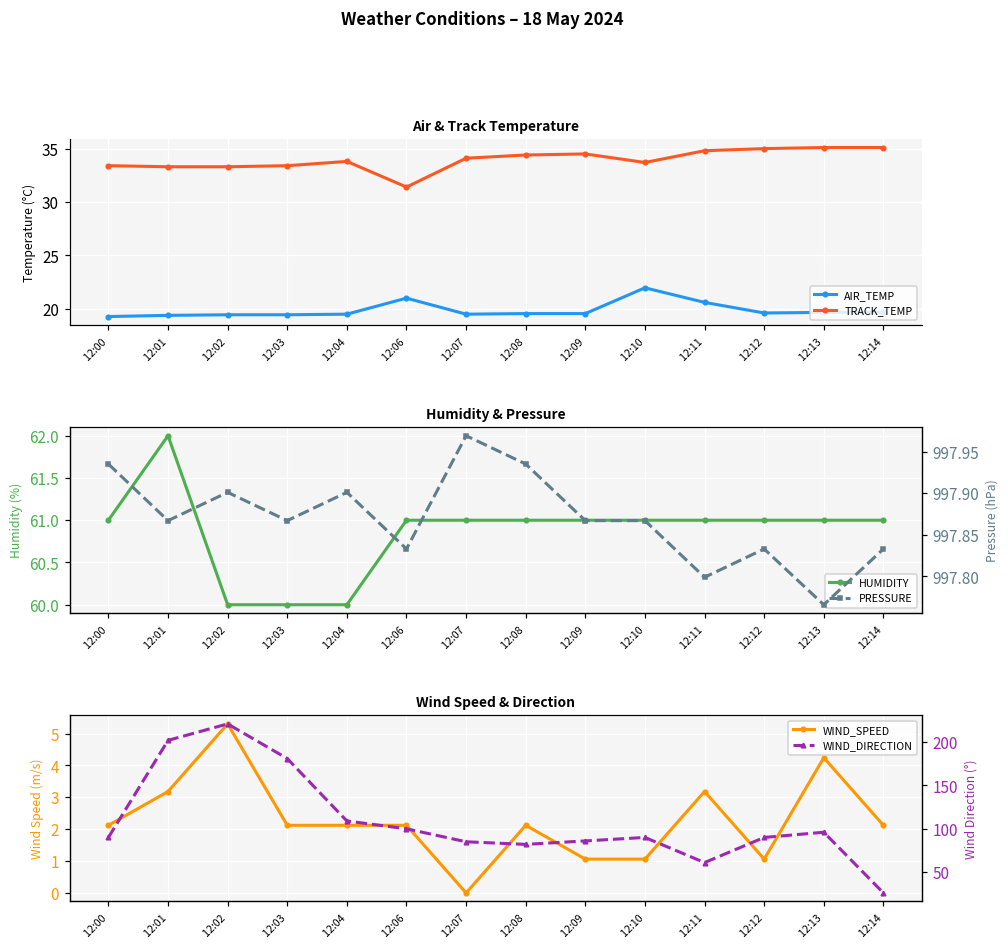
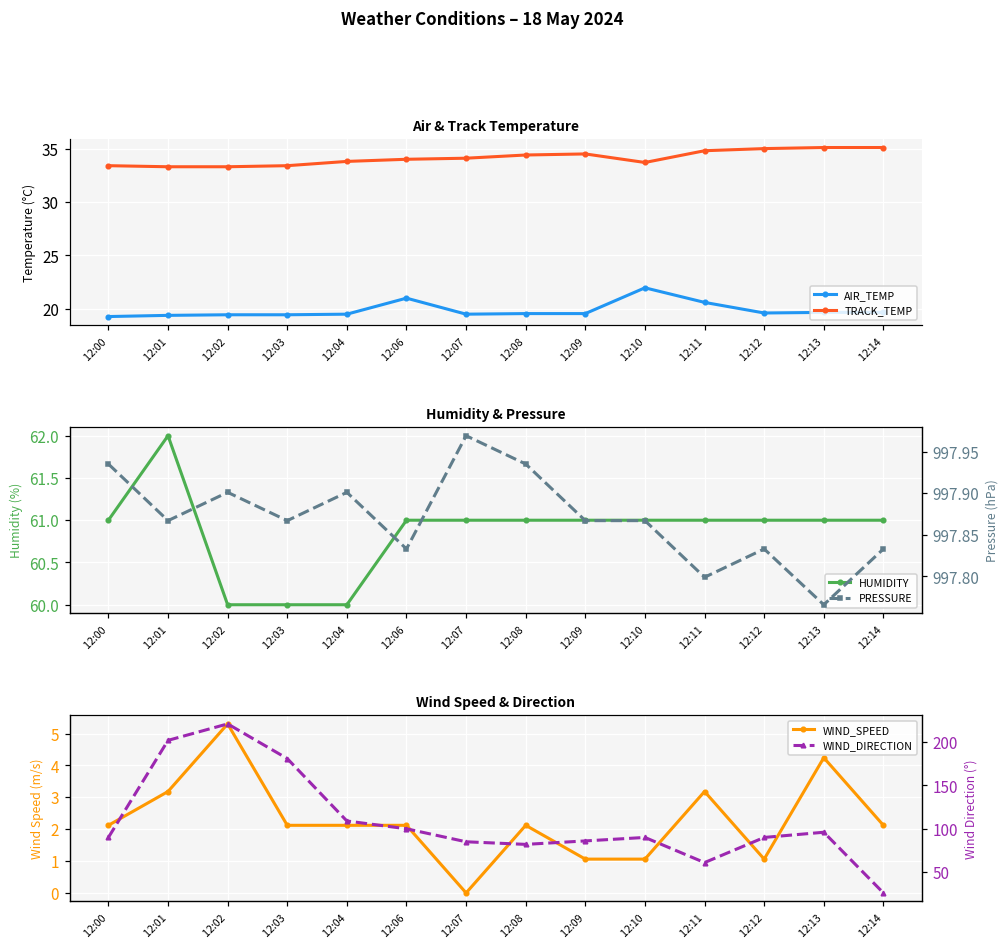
Air & Track Temperature, TRACK_TEMP, 12:06: 31 -> 34
